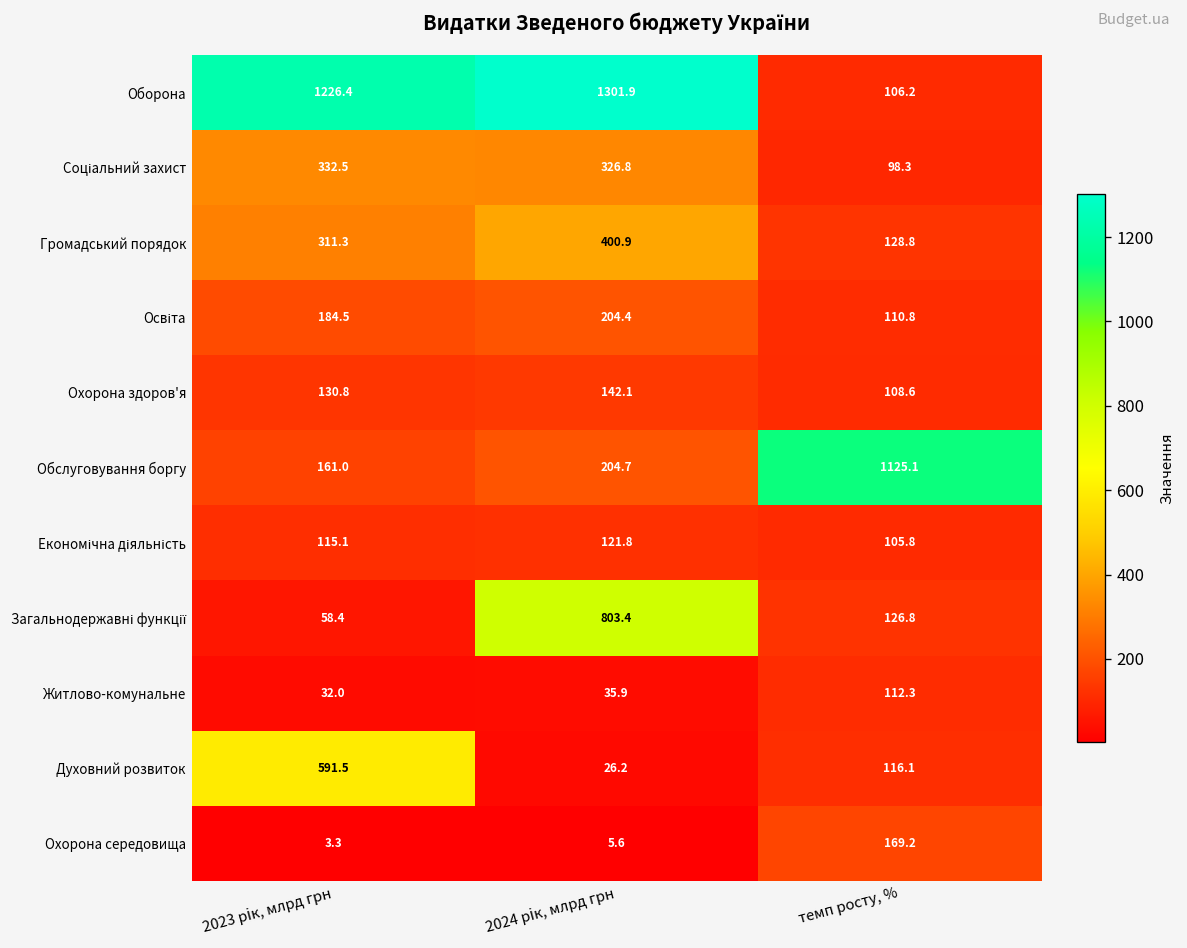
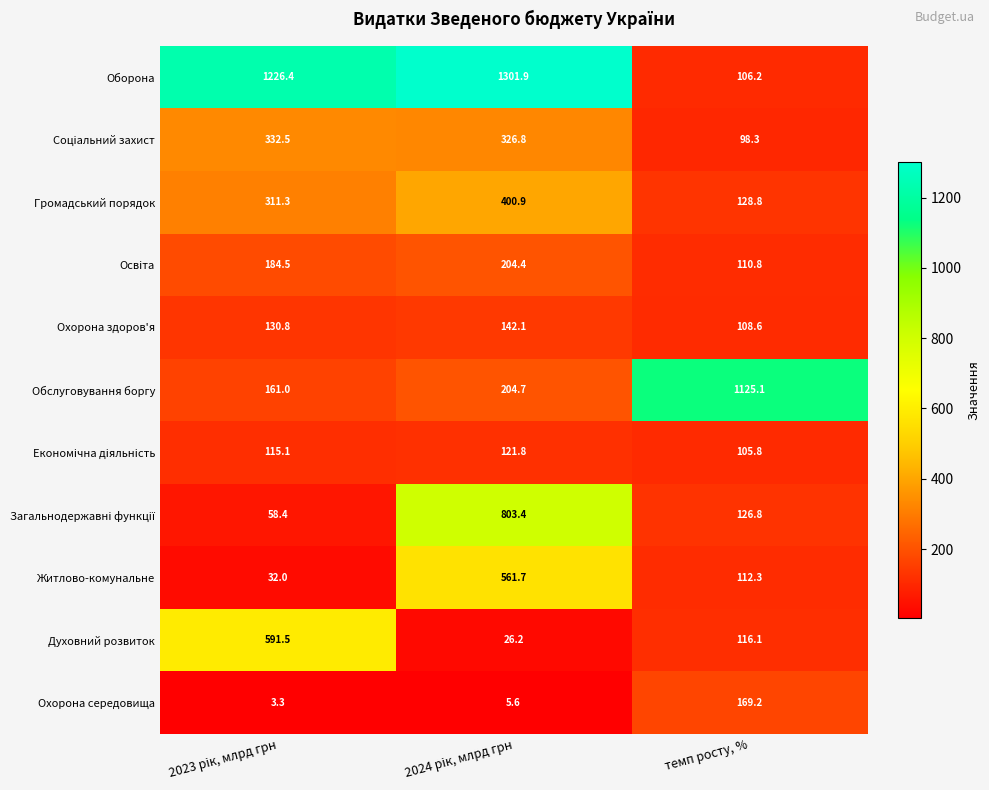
Житлово-комунальне, 2024 рік, млрд грн: 35.9 -> 561.7
